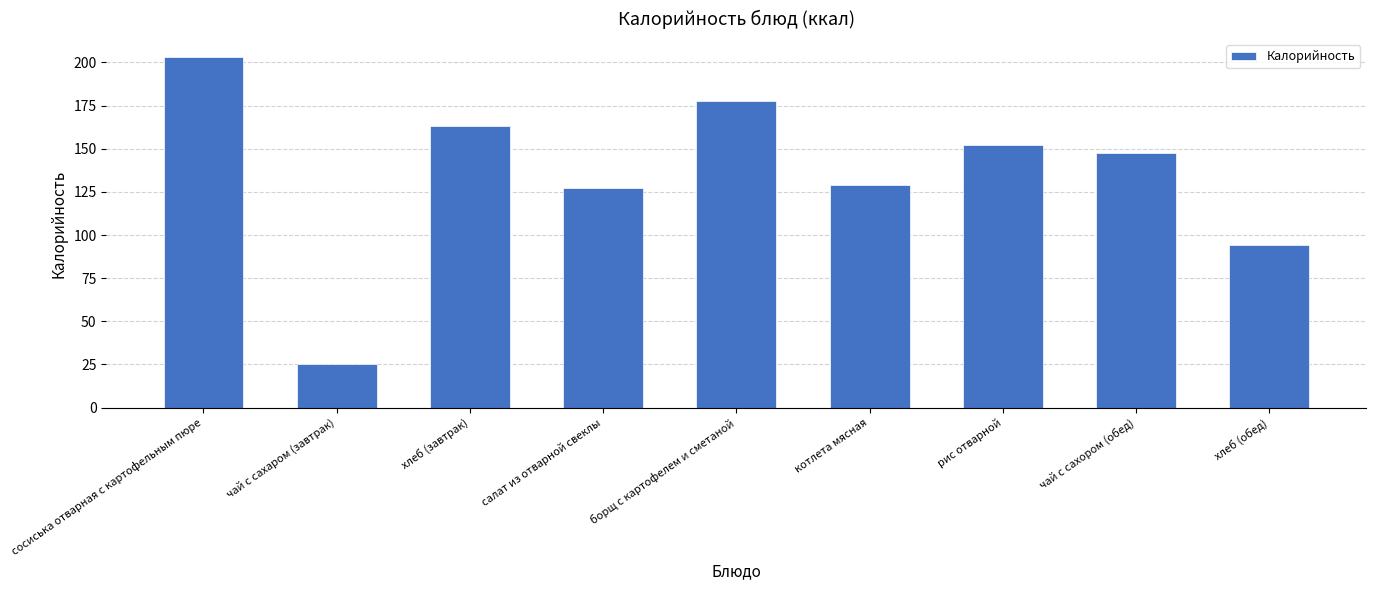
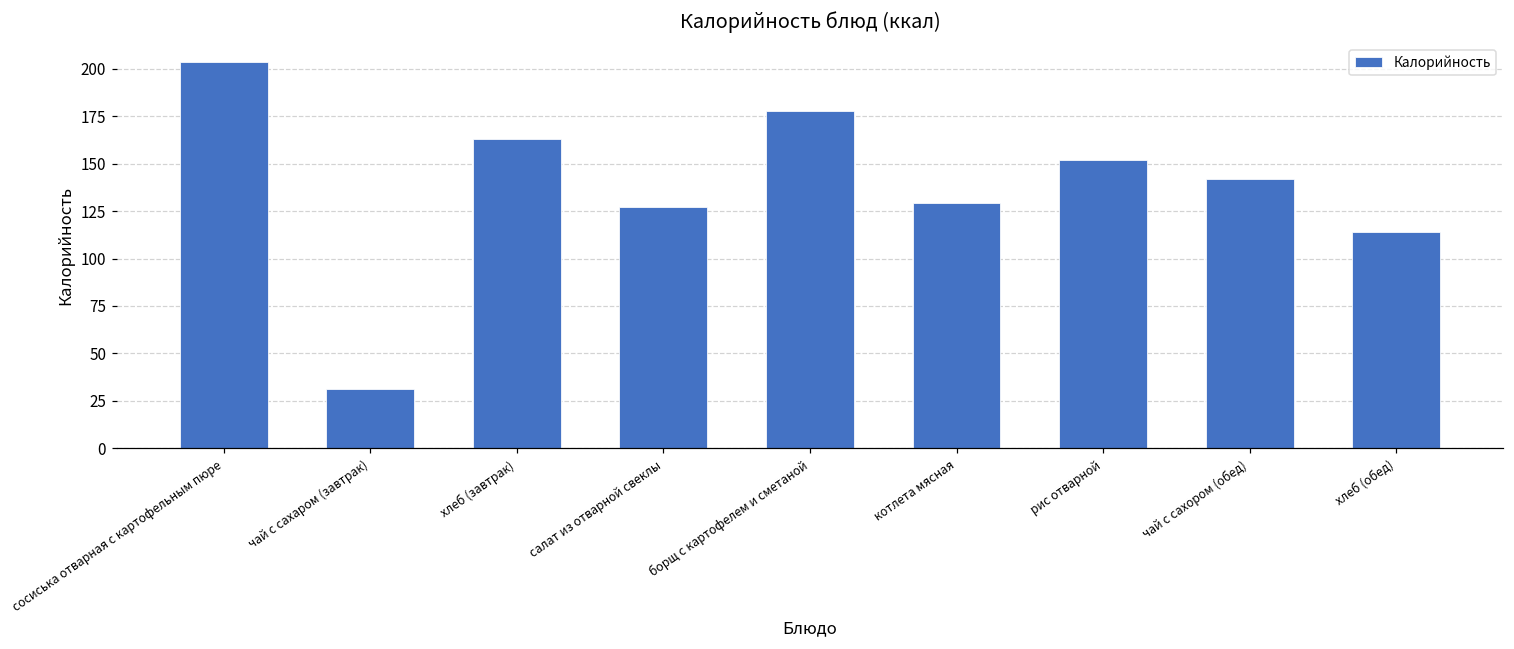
чай с сахаром (завтрак): 25 -> 31
чай с сахором (обед): 148 -> 142
хлеб (обед): 94 -> 114
